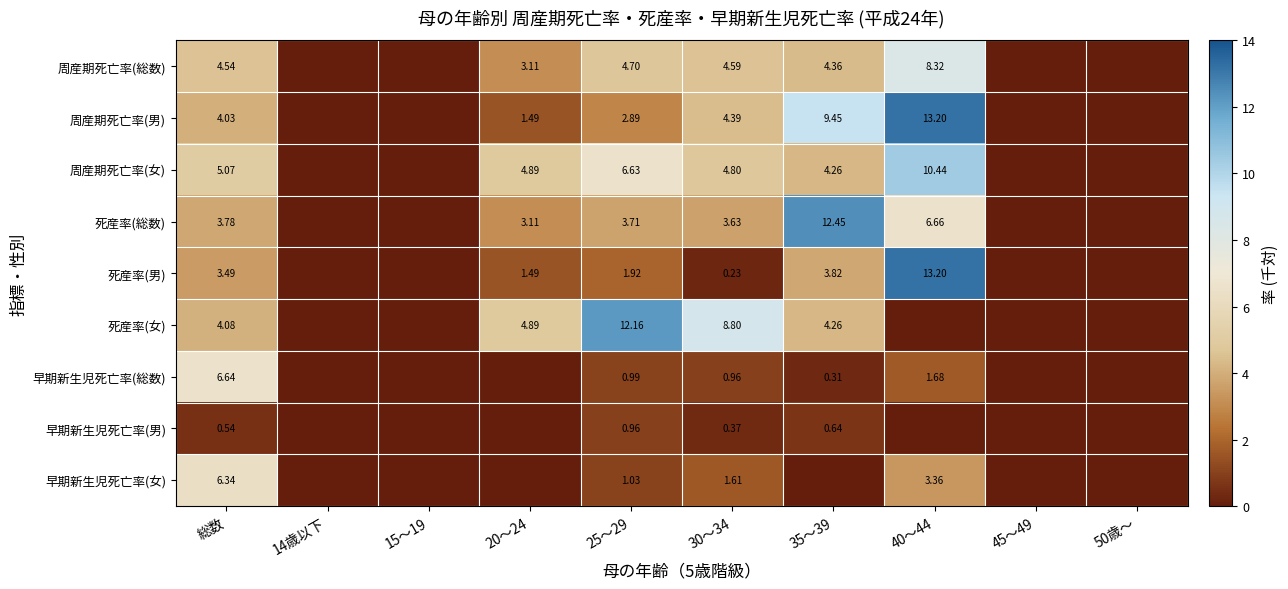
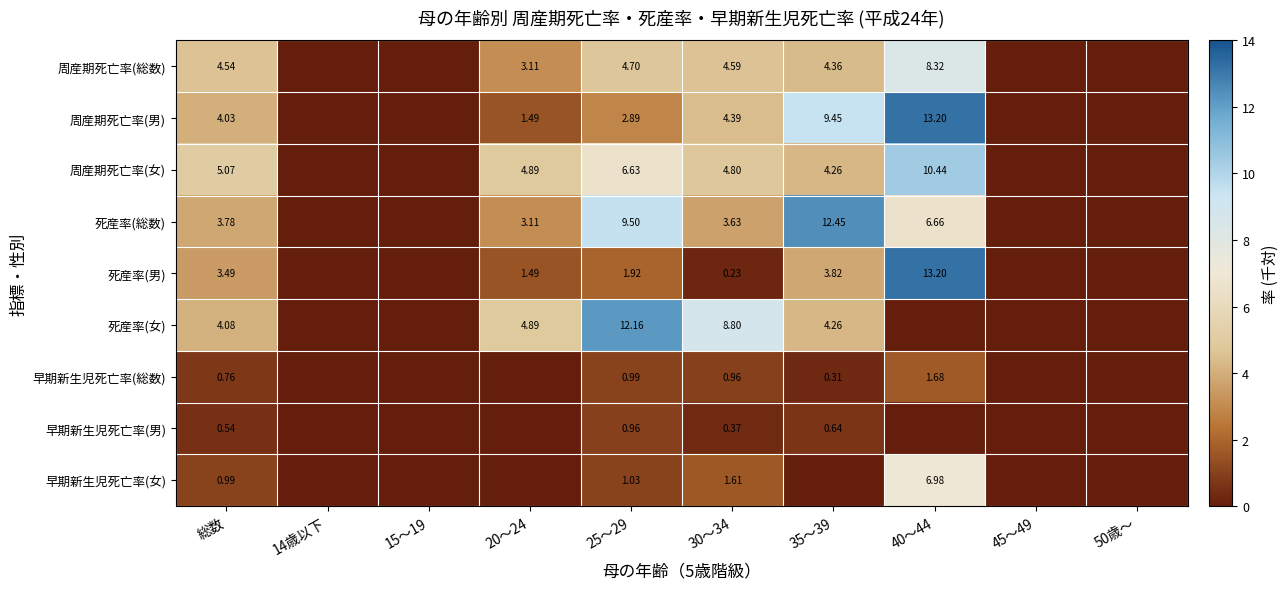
死産率(総数), 25～29: 3.71 -> 9.50
早期新生児死亡率(総数), 総数: 6.64 -> 0.76
早期新生児死亡率(女), 総数: 6.34 -> 0.99
早期新生児死亡率(女), 40～44: 3.36 -> 6.98
